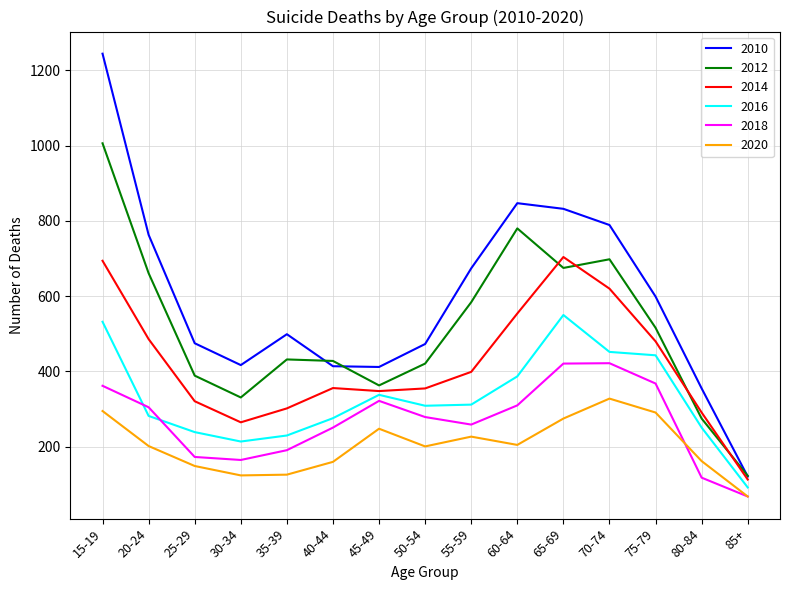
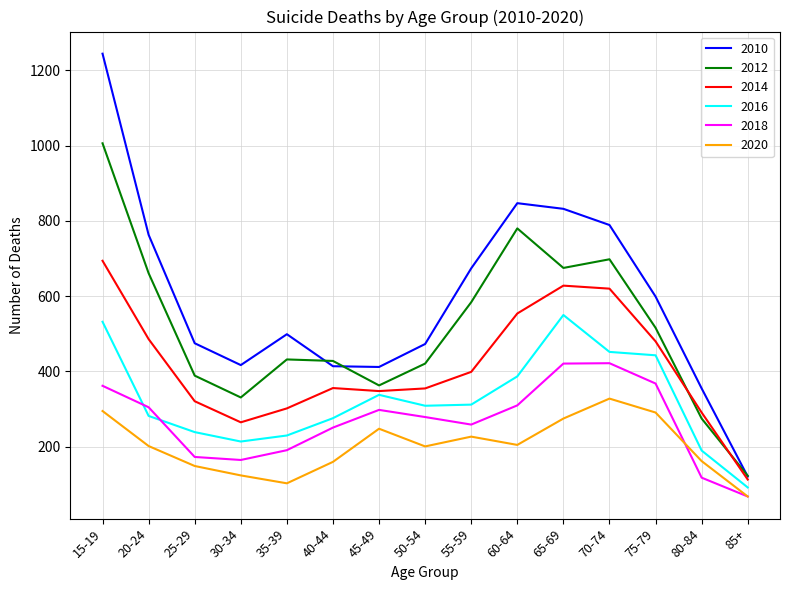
2020, 35-39: 130 -> 100
2018, 45-49: 320 -> 300
2014, 65-69: 700 -> 630
2016, 80-84: 250 -> 190
